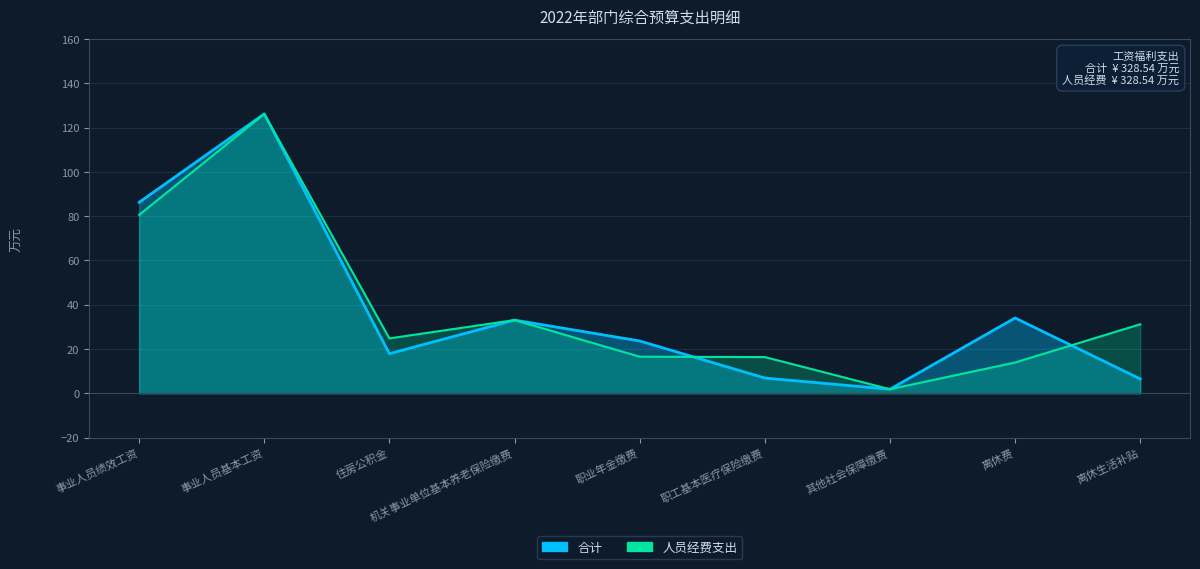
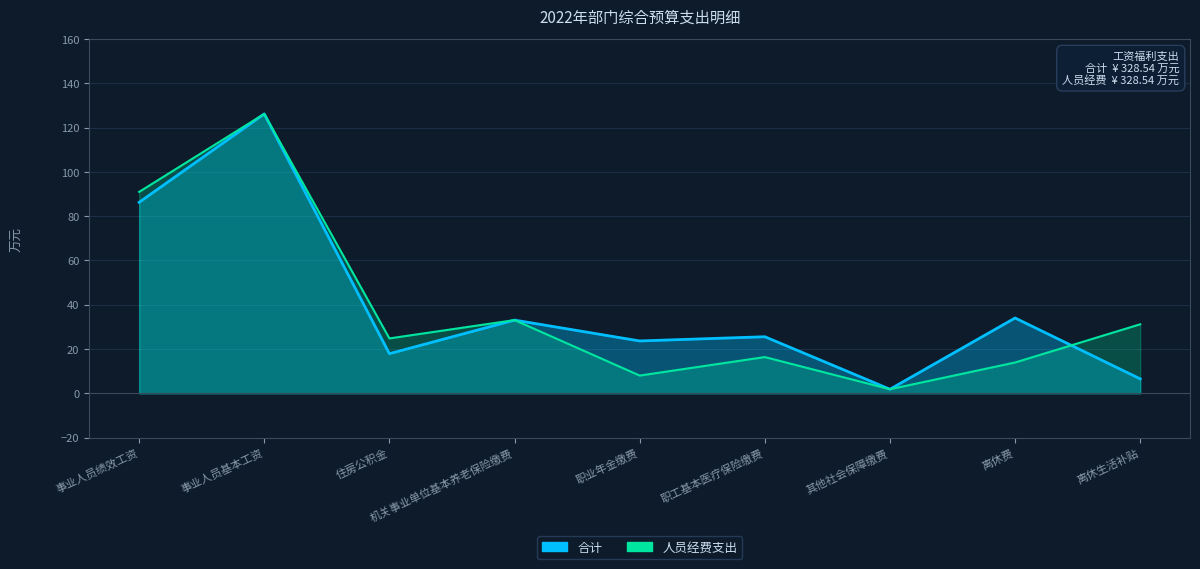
人员经费支出, 事业人员绩效工资: 81 -> 91
人员经费支出, 职业年金缴费: 17 -> 8
合计, 职工基本医疗保险缴费: 7 -> 26
